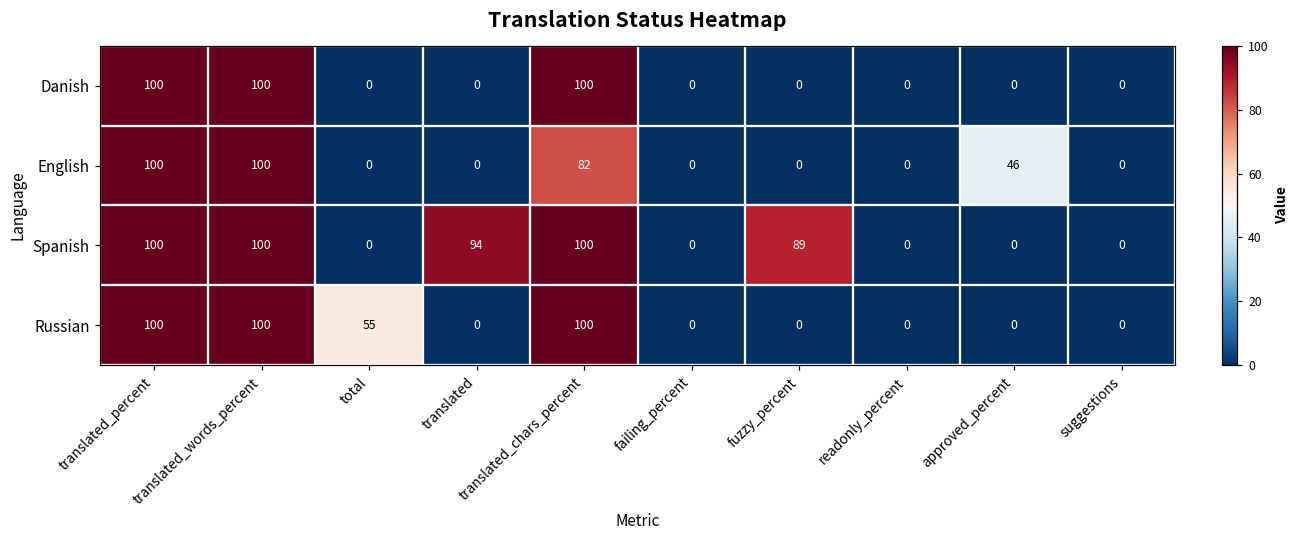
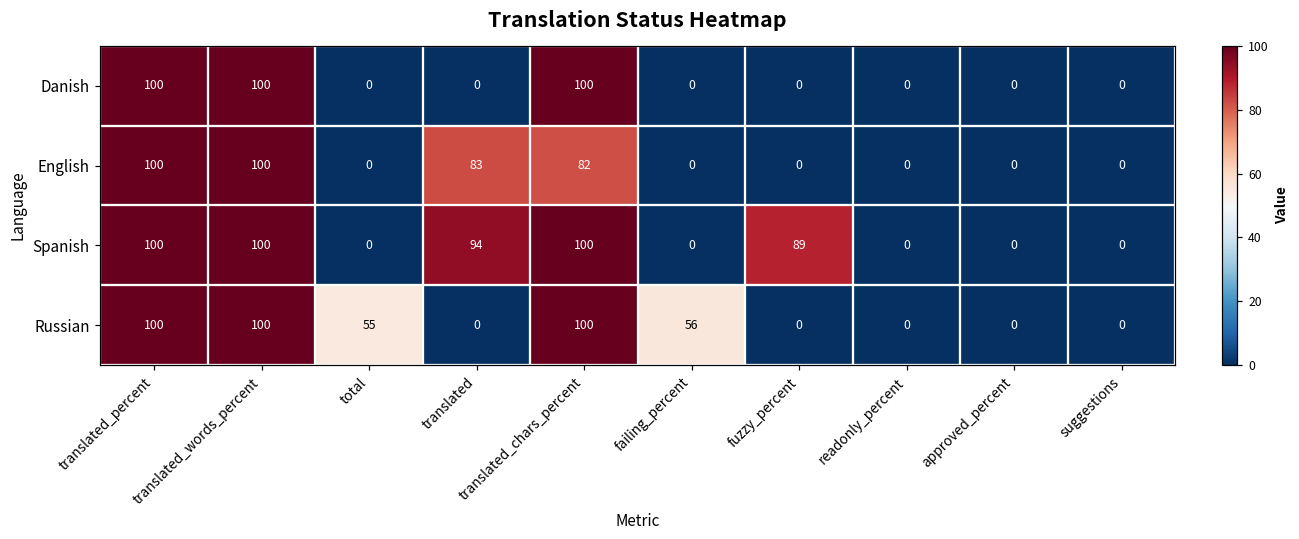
English, translated: 0 -> 83
English, approved_percent: 46 -> 0
Russian, failing_percent: 0 -> 56
